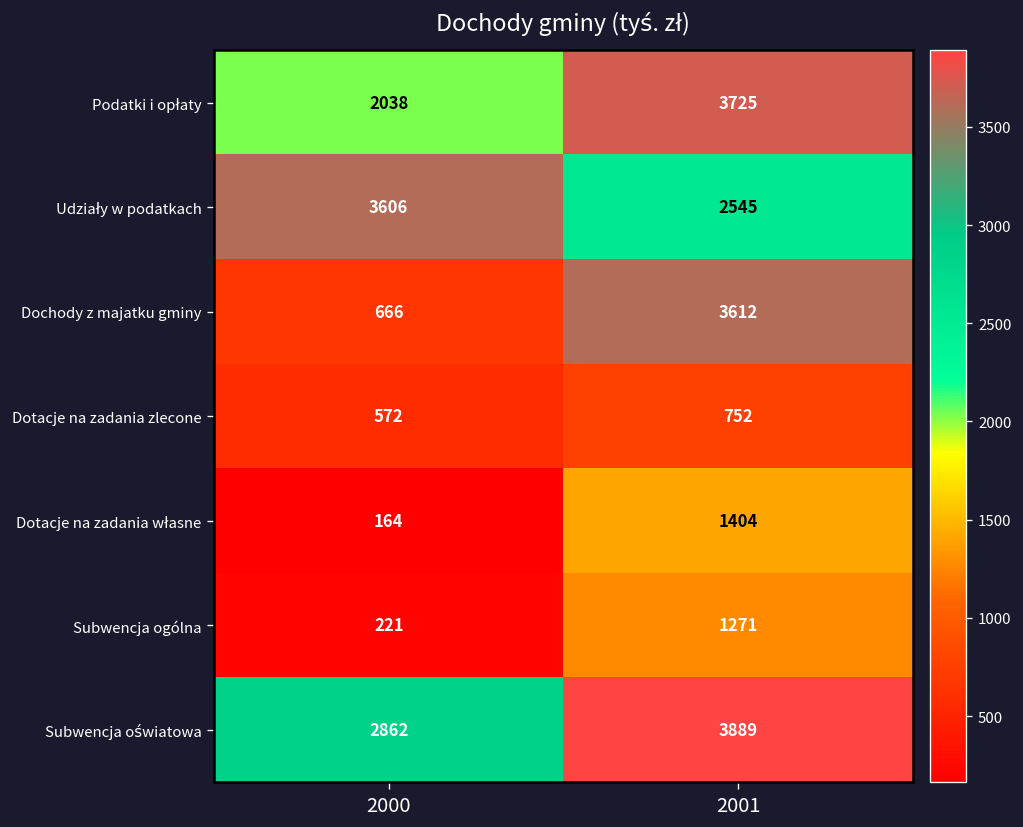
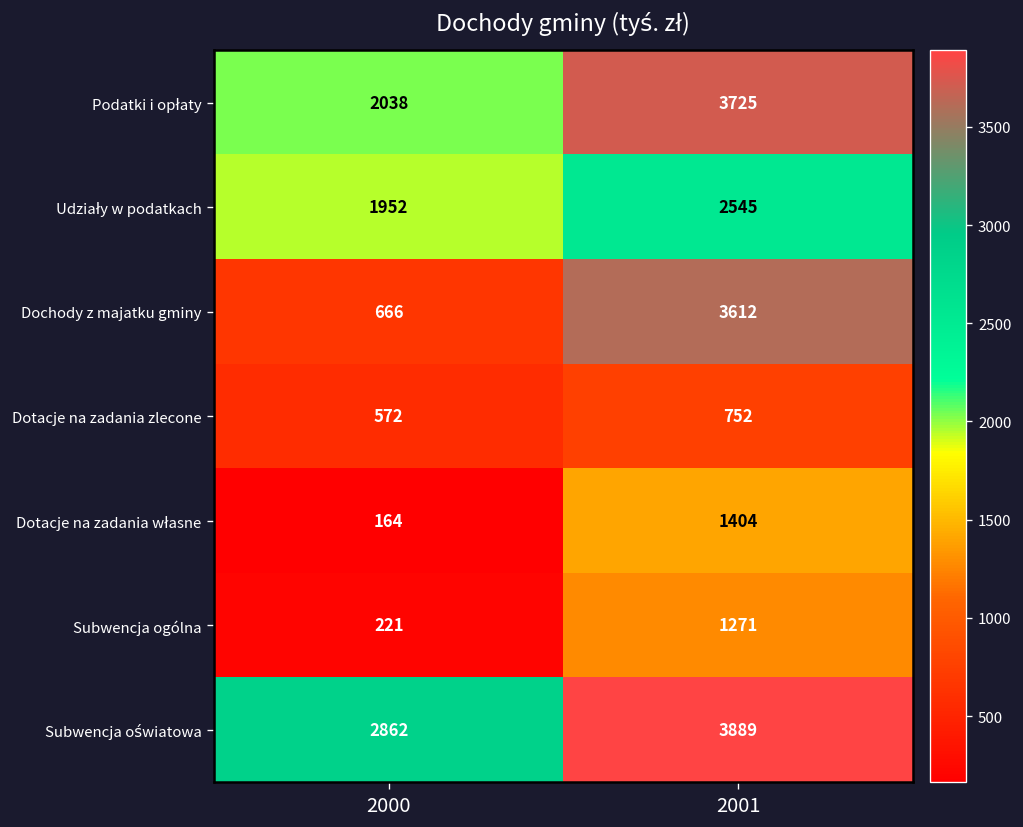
Udziały w podatkach, 2000: 3606 -> 1952
